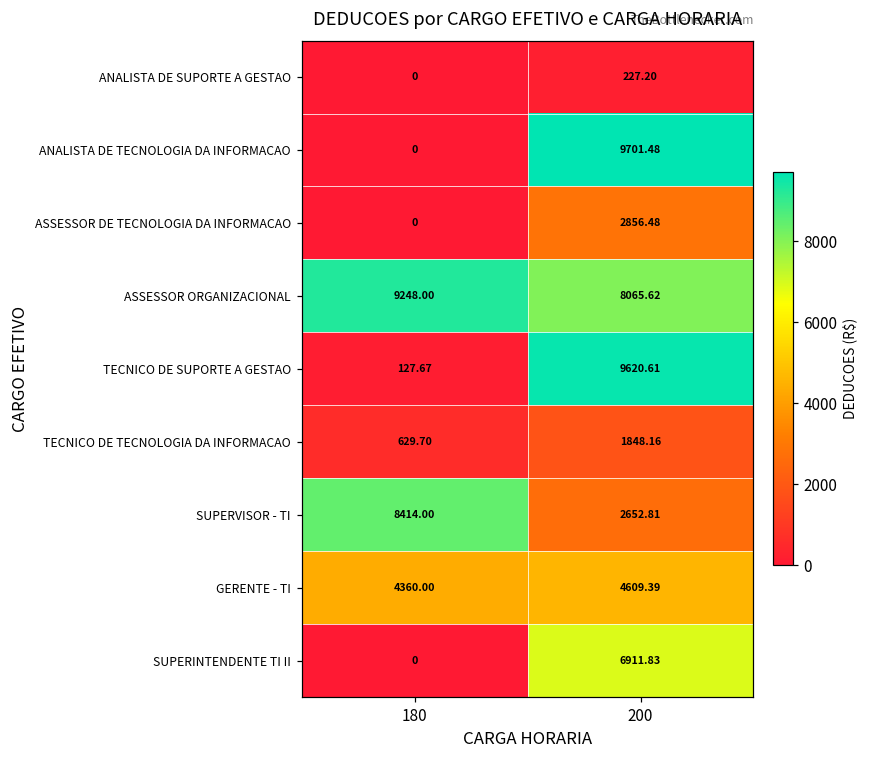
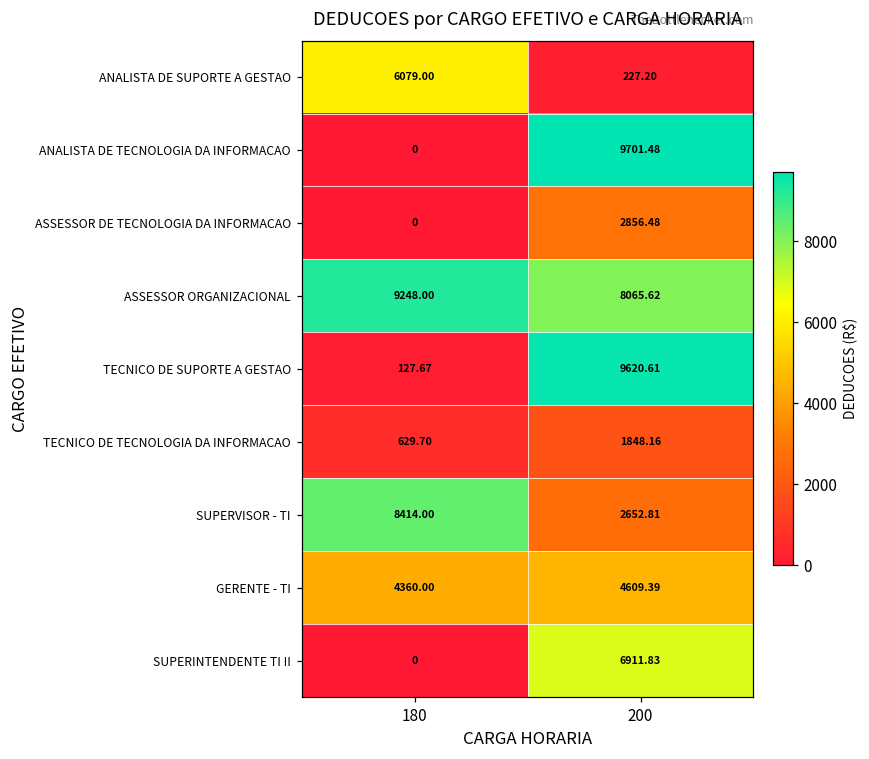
ANALISTA DE SUPORTE A GESTAO, 180: 0 -> 6079.00
